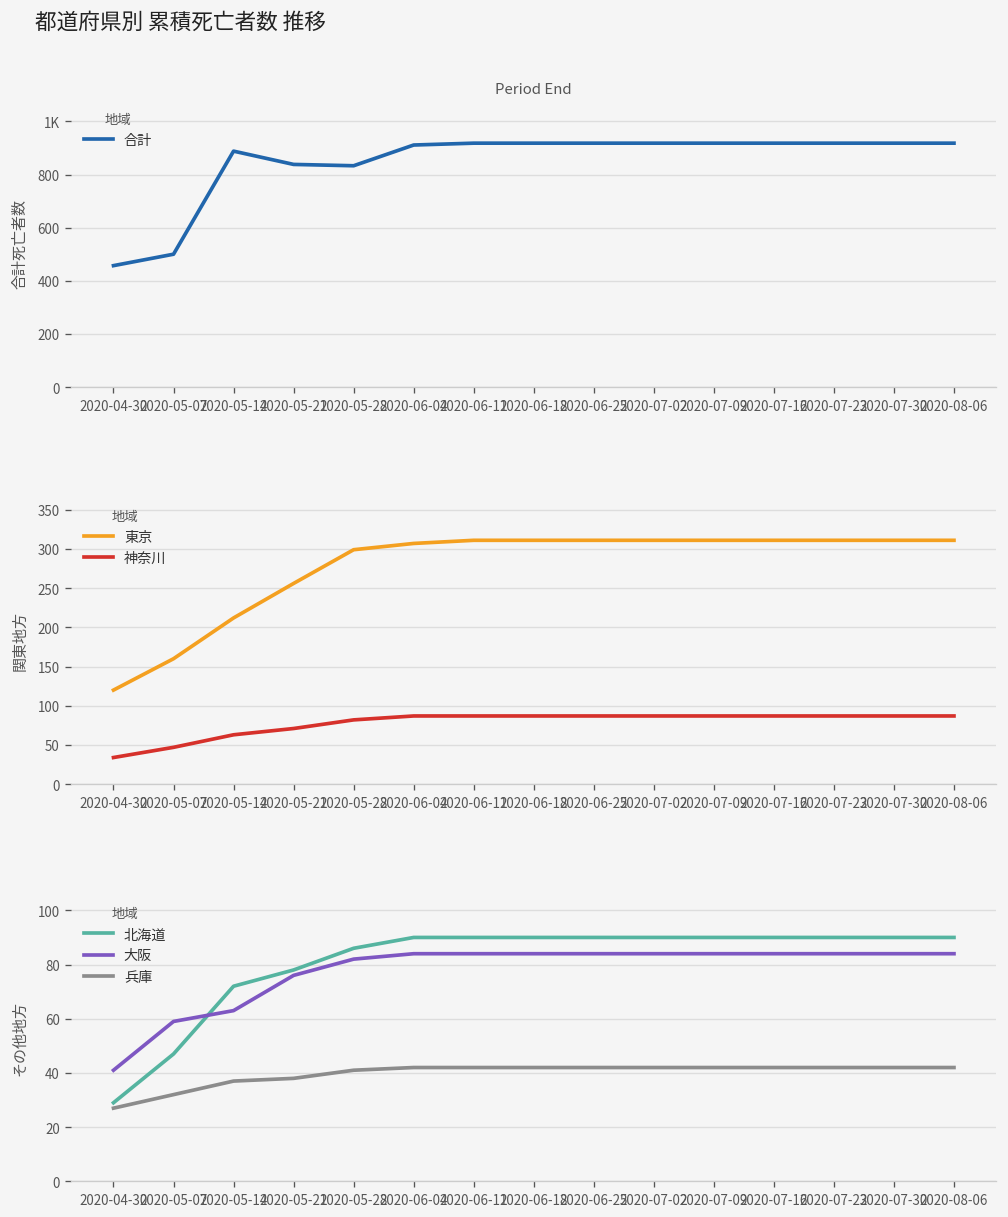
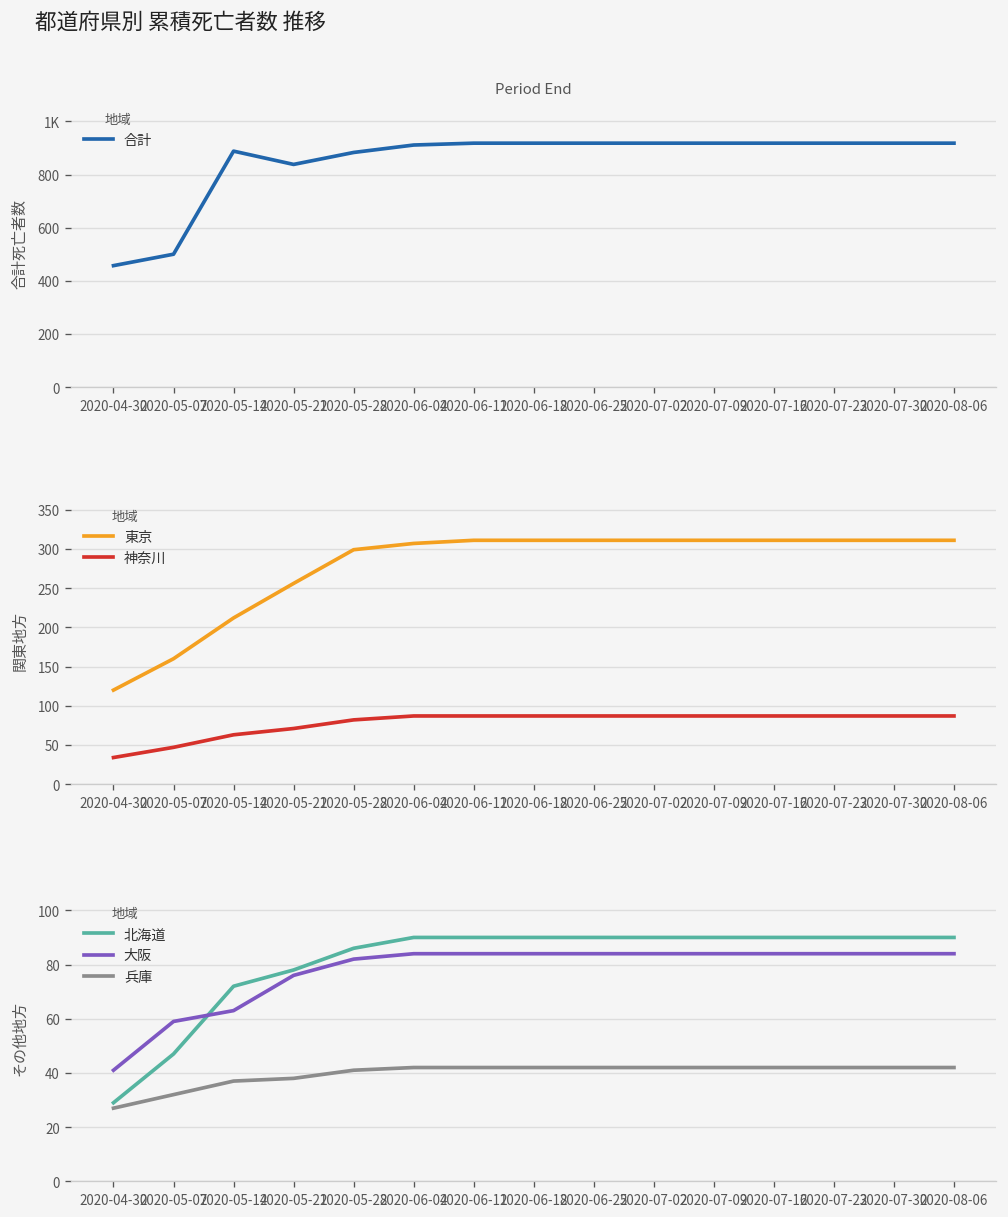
Period End, 2020-05-28: 830 -> 880
